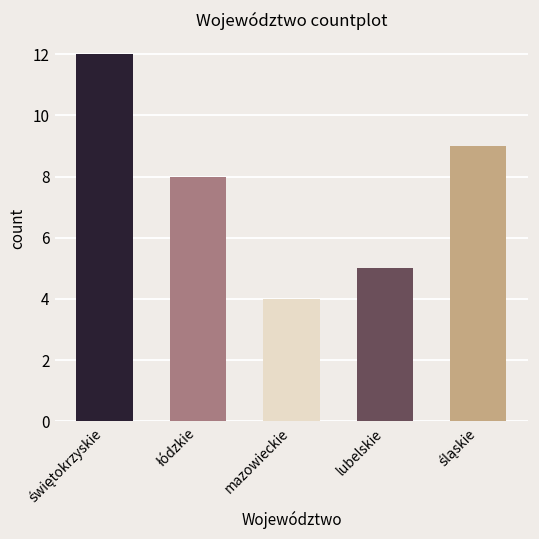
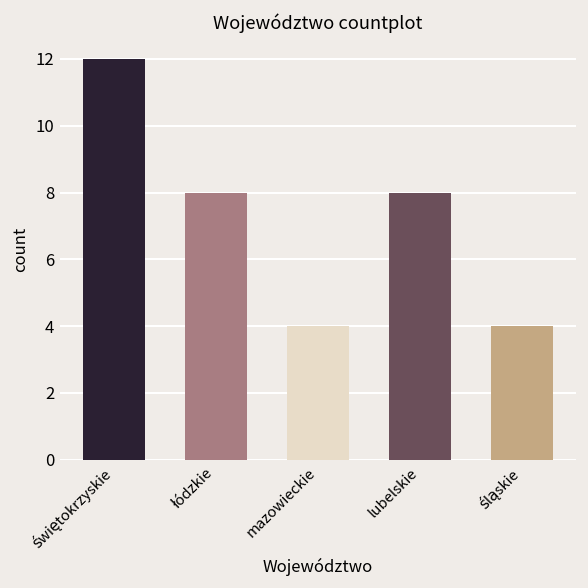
lubelskie: 5 -> 8
śląskie: 9 -> 4
